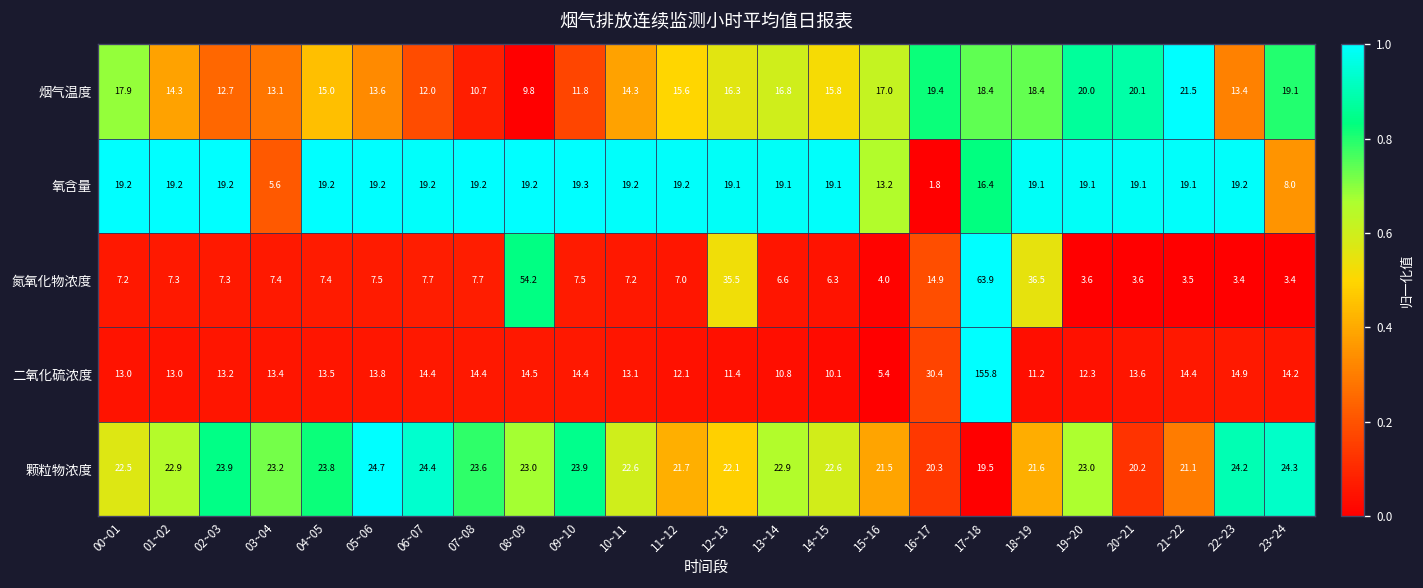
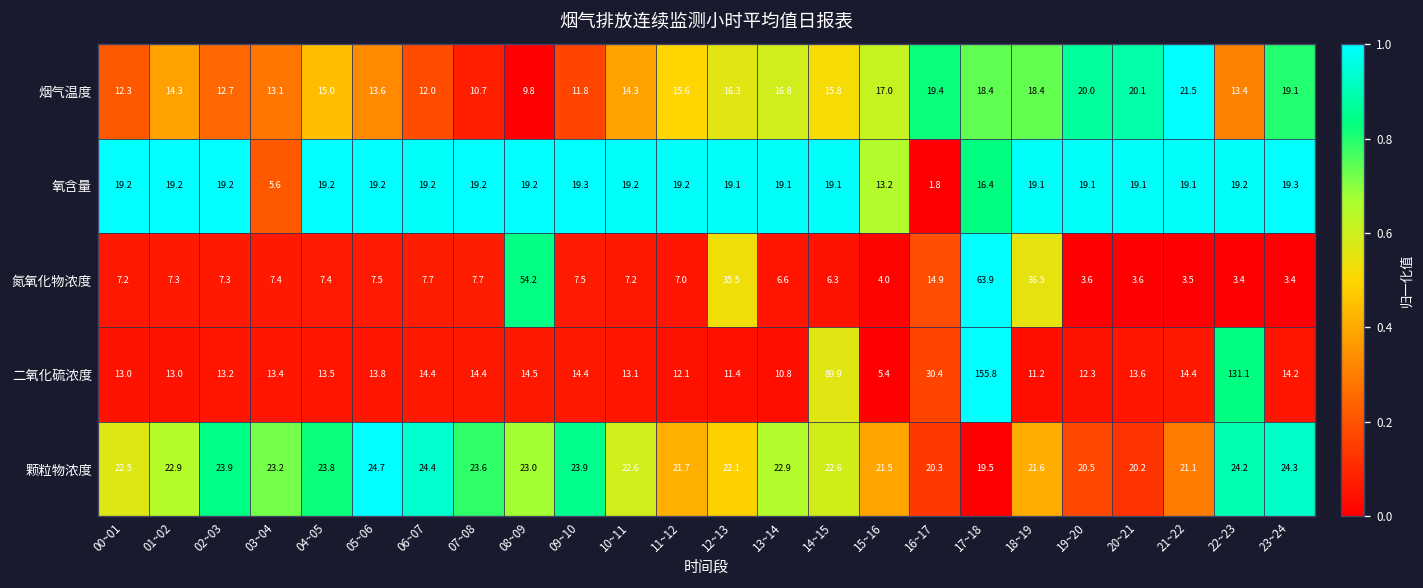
烟气温度, 00~01: 17.9 -> 12.3
氧含量, 23~24: 8.0 -> 19.3
二氧化硫浓度, 14~15: 10.1 -> 89.9
二氧化硫浓度, 22~23: 14.9 -> 131.1
颗粒物浓度, 19~20: 23.0 -> 20.5
